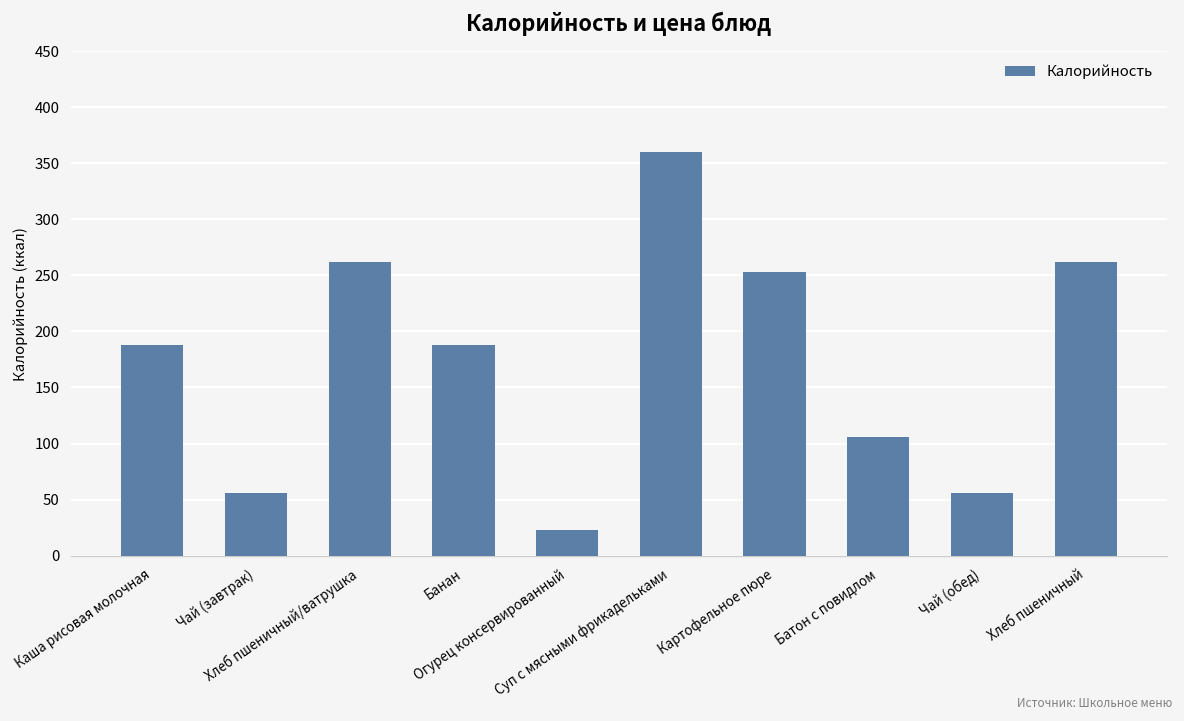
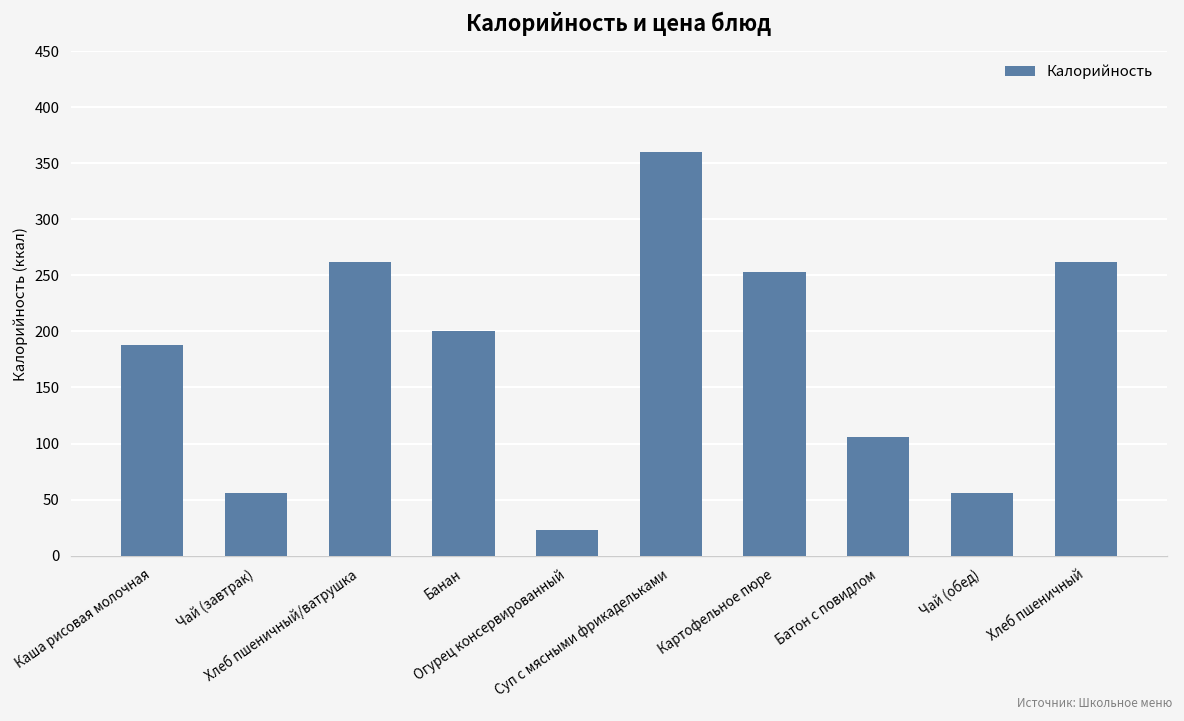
Банан: 190 -> 200
